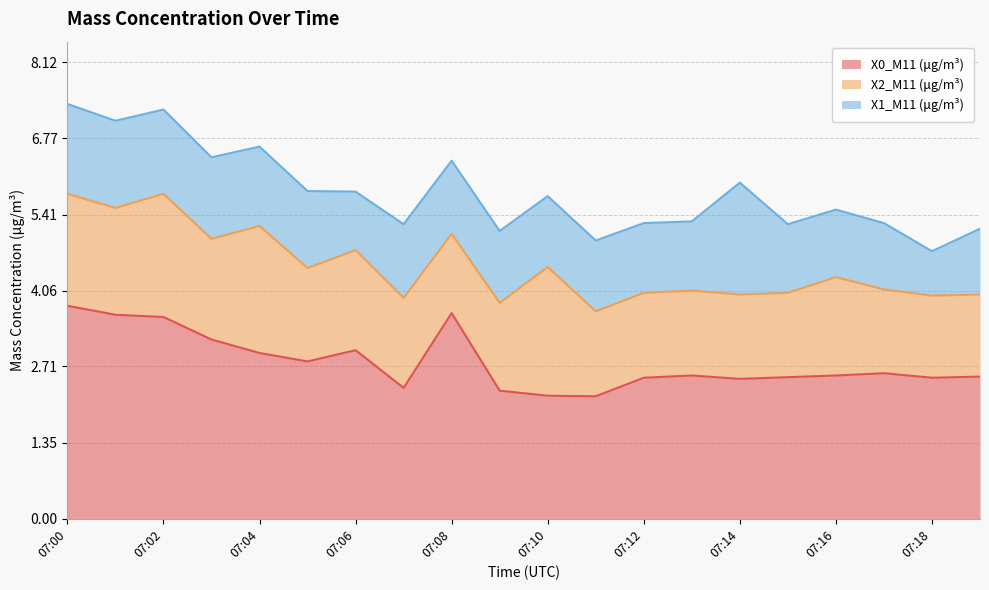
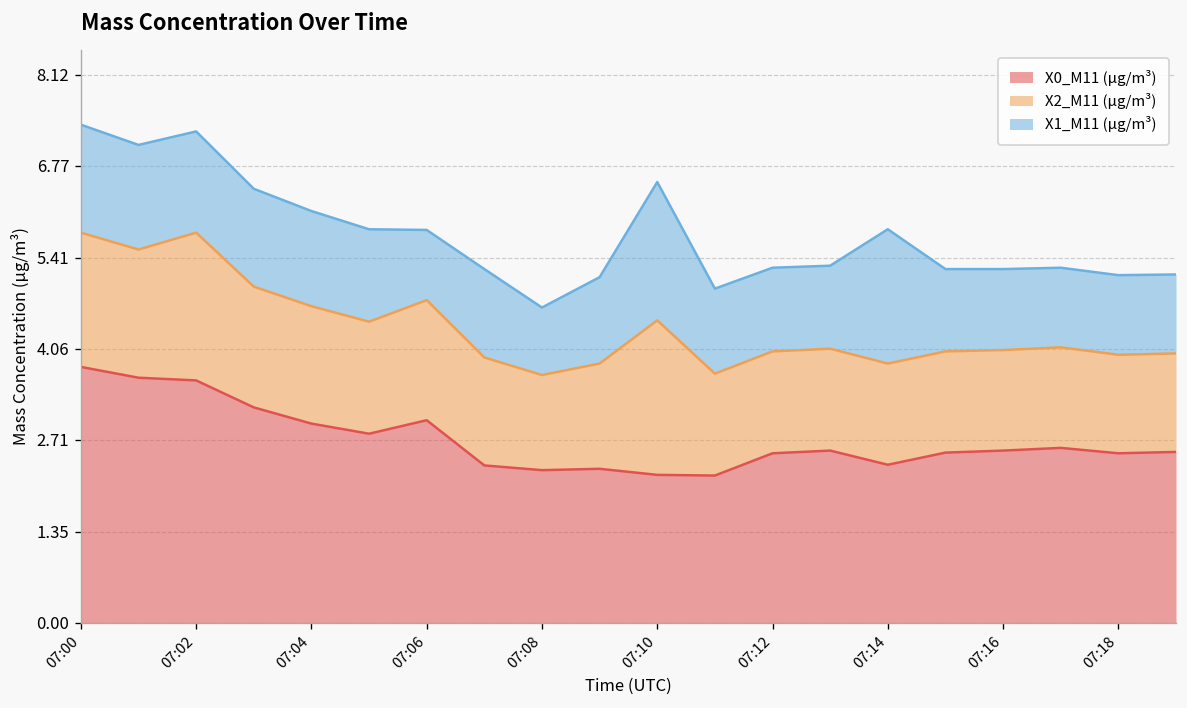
X2_M11 (μg/m³), 07:04: 2.3 -> 1.7
X0_M11 (μg/m³), 07:08: 3.7 -> 2.3
X1_M11 (μg/m³), 07:08: 1.3 -> 1.0
X1_M11 (μg/m³), 07:10: 1.3 -> 2.1
X0_M11 (μg/m³), 07:14: 2.5 -> 2.3
X2_M11 (μg/m³), 07:16: 1.8 -> 1.5
X1_M11 (μg/m³), 07:18: 0.8 -> 1.2
